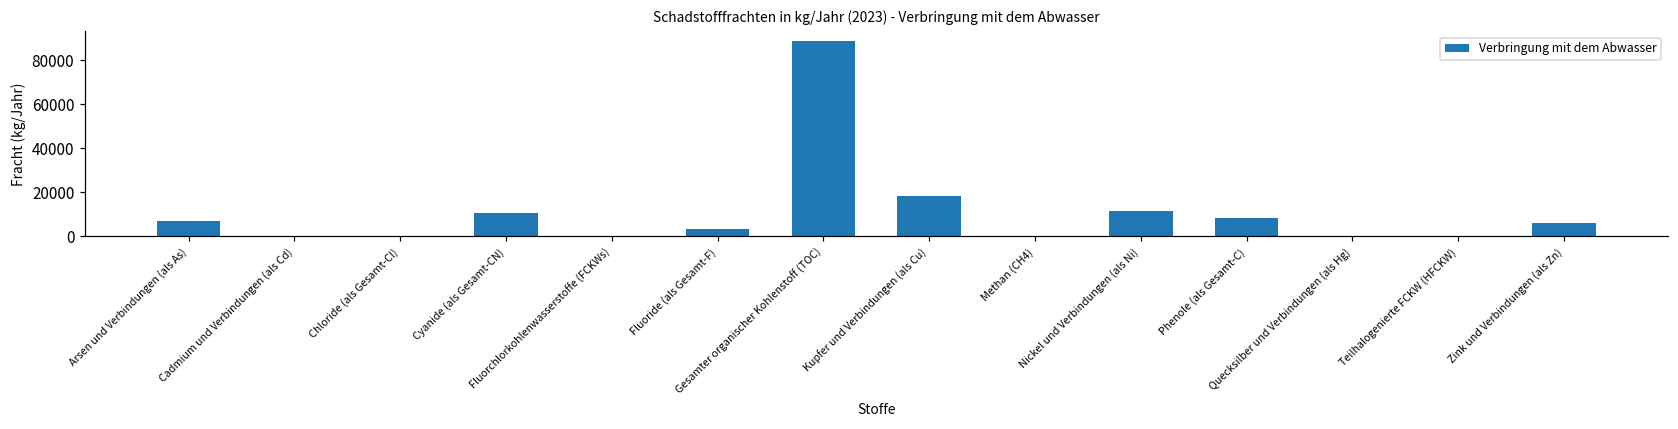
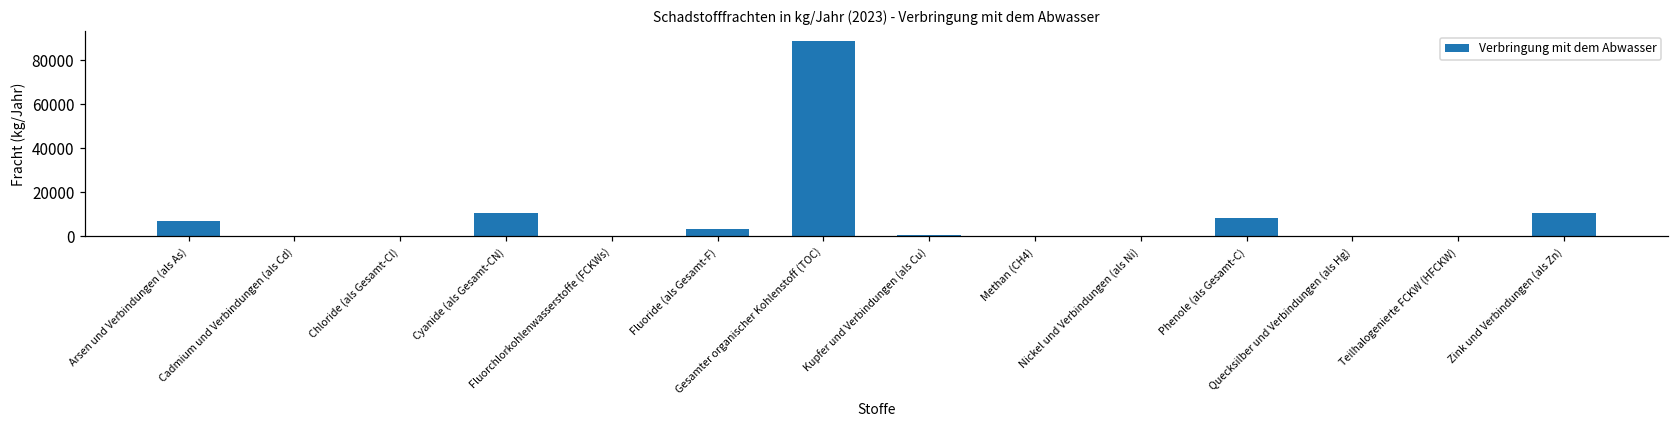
Kupfer und Verbindungen (als Cu): 18000 -> 1000
Nickel und Verbindungen (als Ni): 11000 -> 0
Zink und Verbindungen (als Zn): 6000 -> 11000
